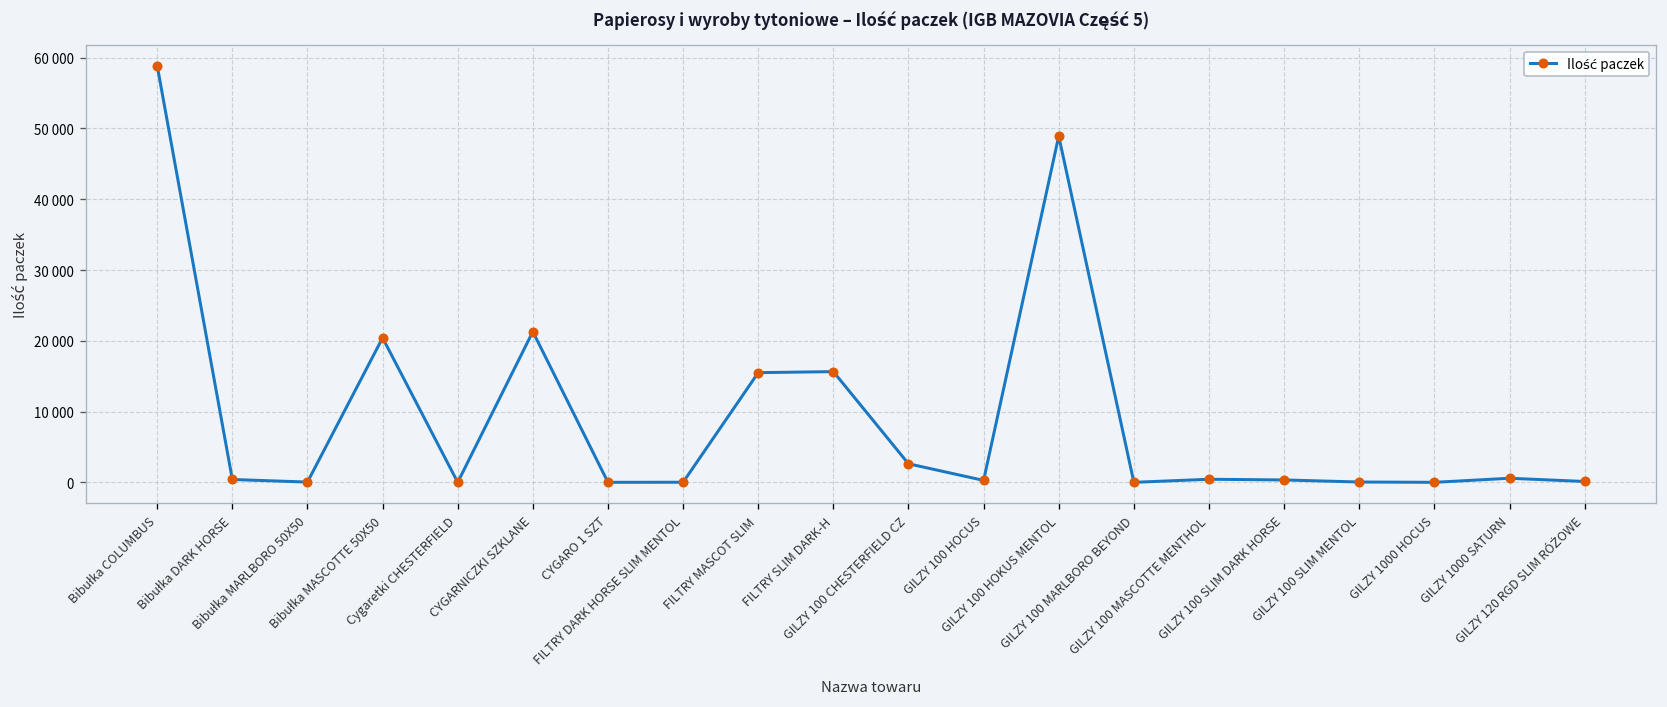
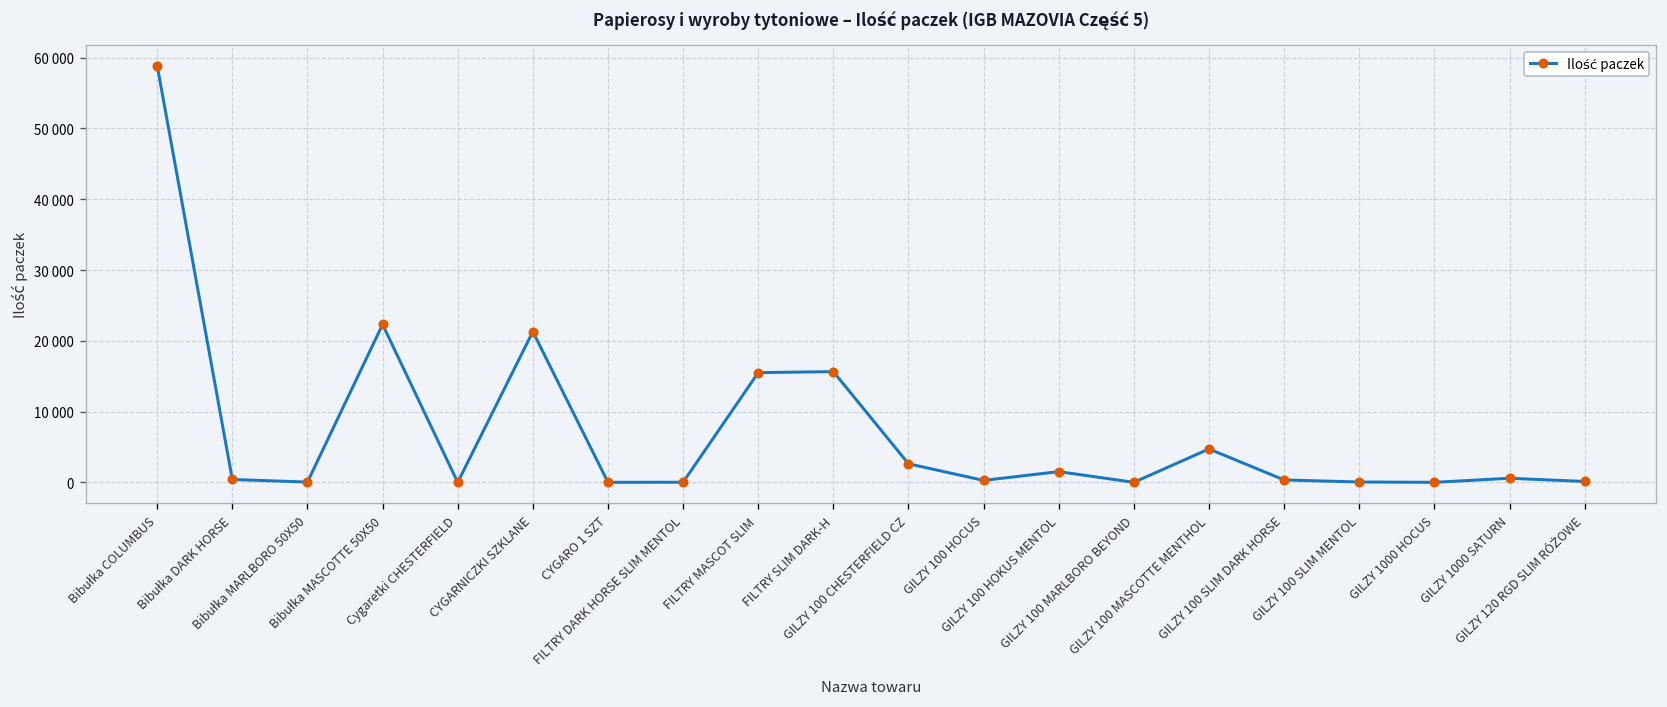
Bibułka MASCOTTE 50X50: 20000 -> 22000
GILZY 100 HOKUS MENTOL: 49000 -> 2000
GILZY 100 MASCOTTE MENTHOL: 0 -> 5000
